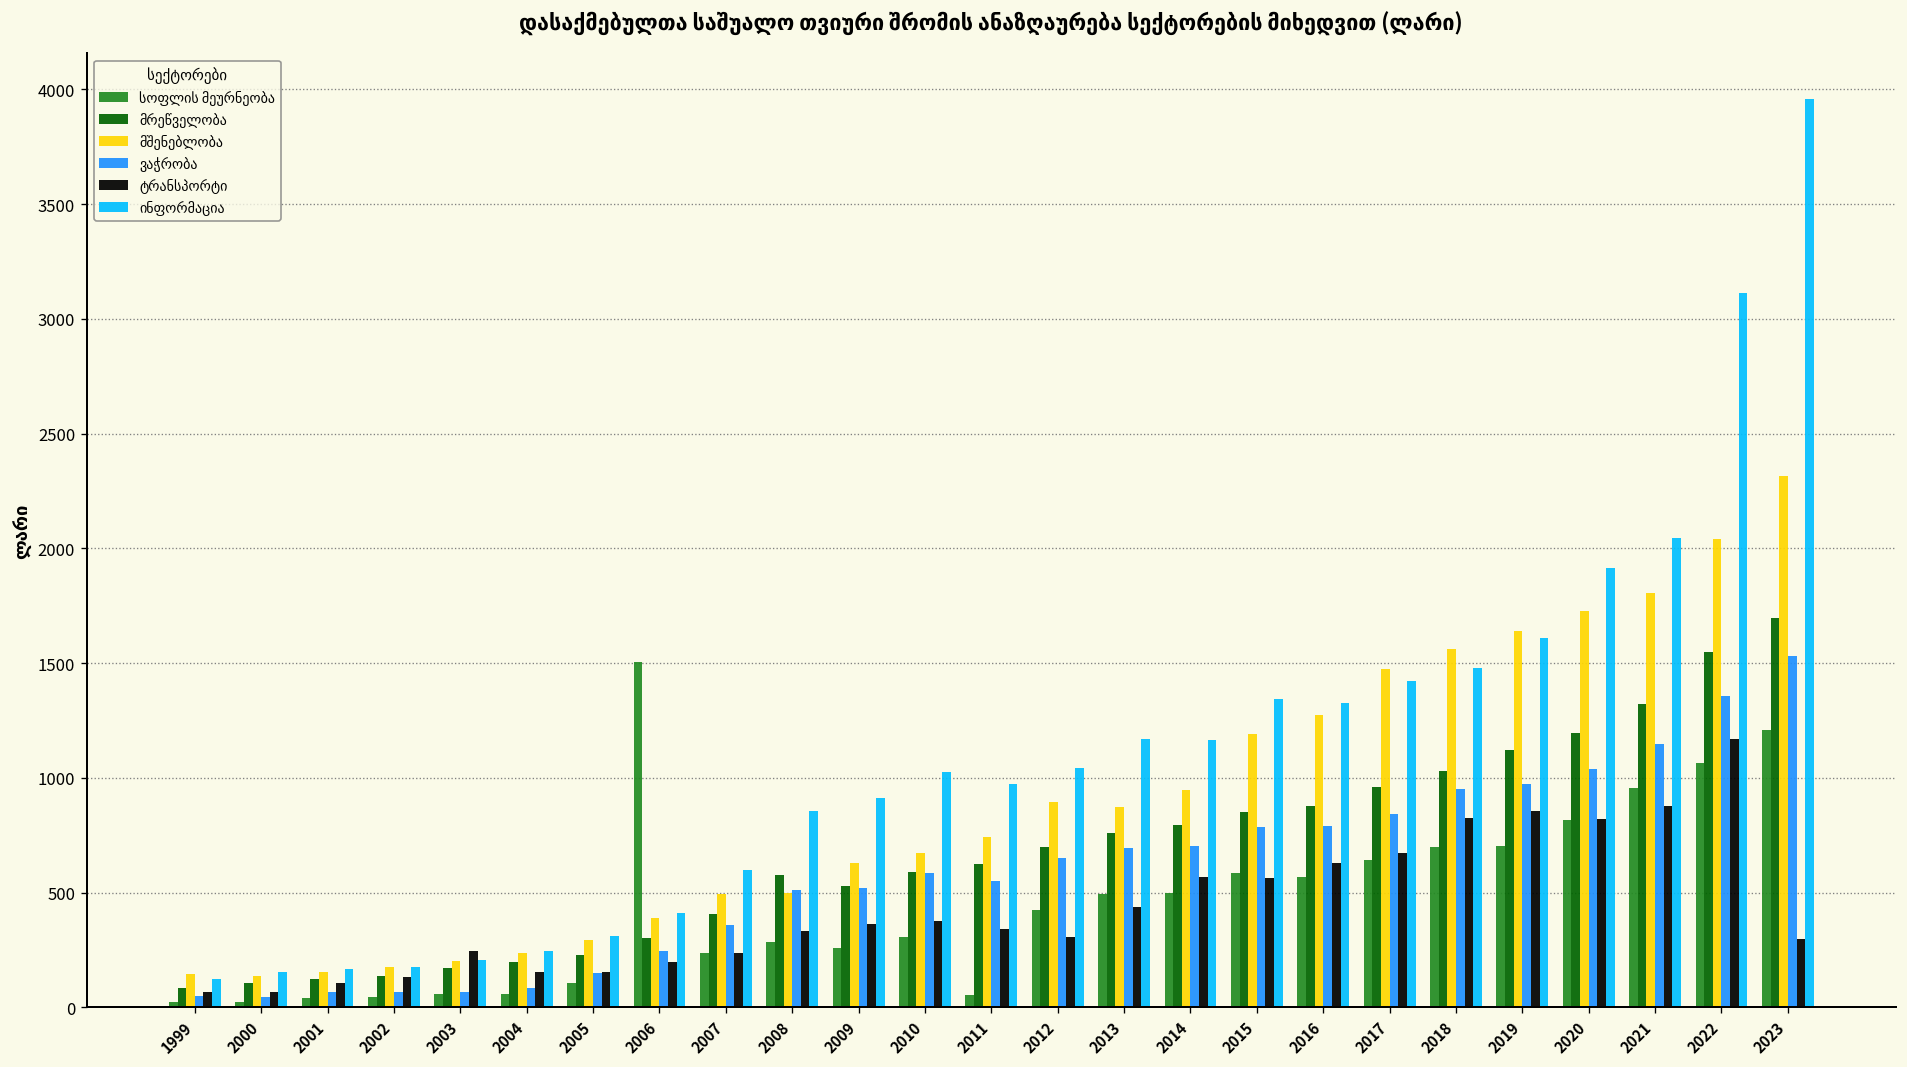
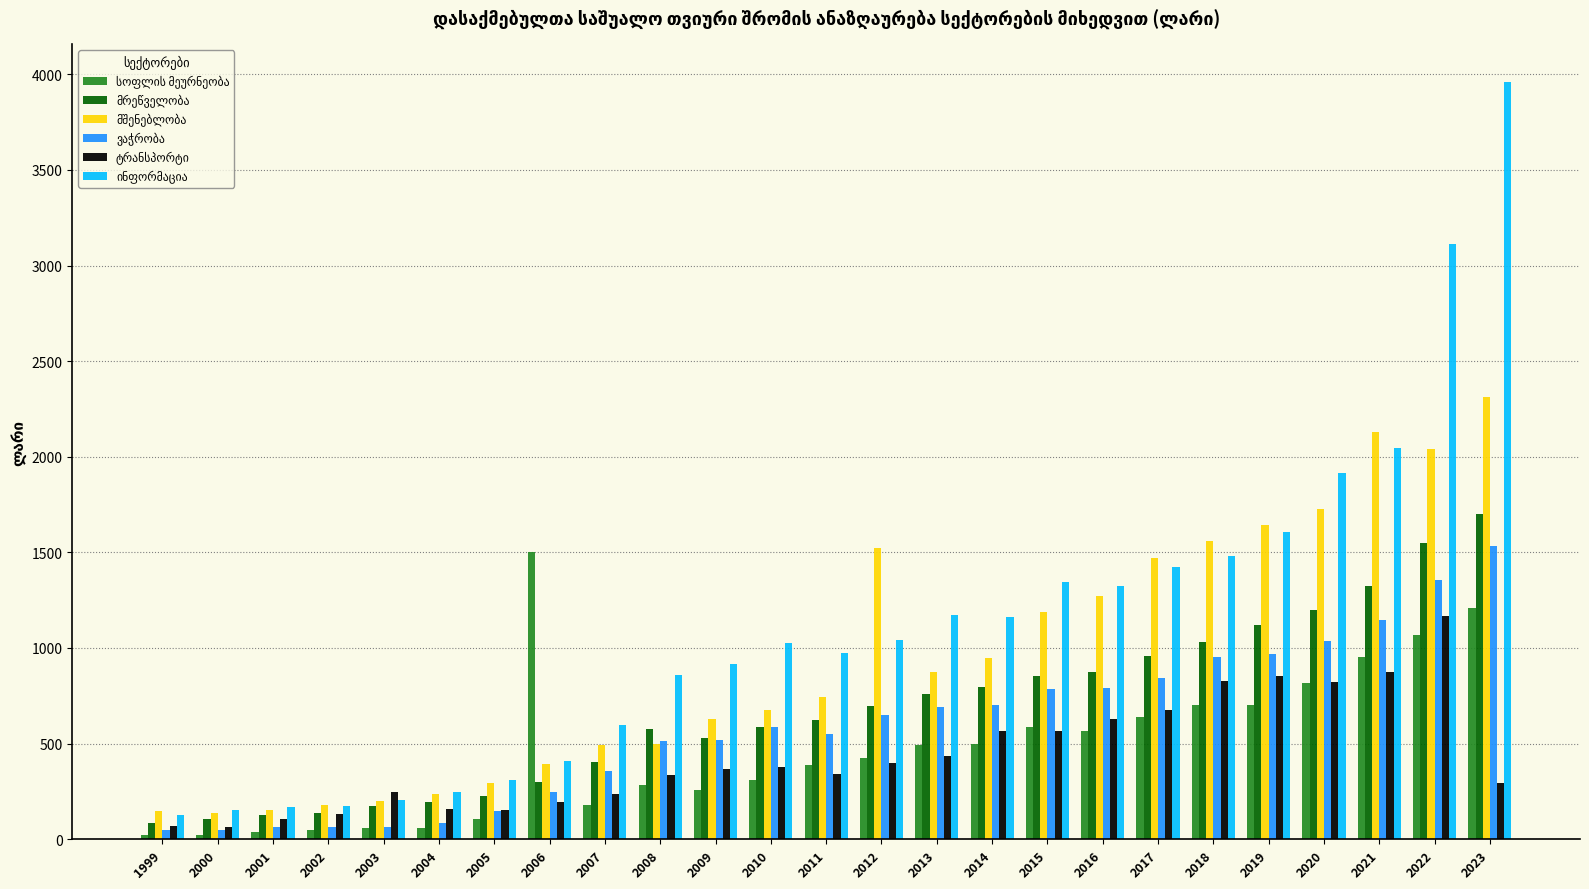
სოფლის მეურნეობა, 2007: 230 -> 180
სოფლის მეურნეობა, 2011: 50 -> 390
მშენებლობა, 2012: 900 -> 1530
ტრანსპორტი, 2012: 300 -> 400
მშენებლობა, 2021: 1810 -> 2130
